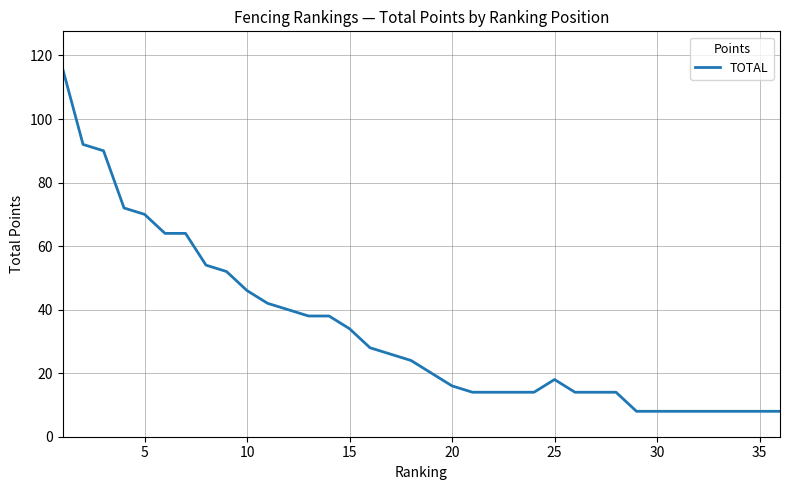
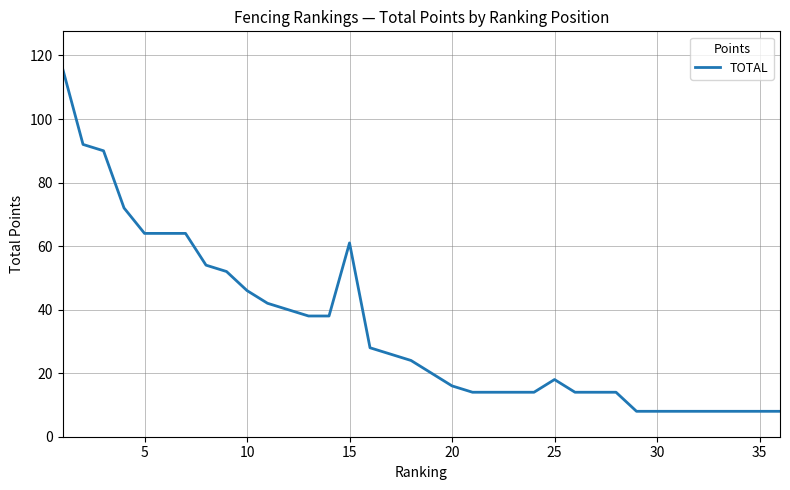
5: 70 -> 64
15: 34 -> 61
